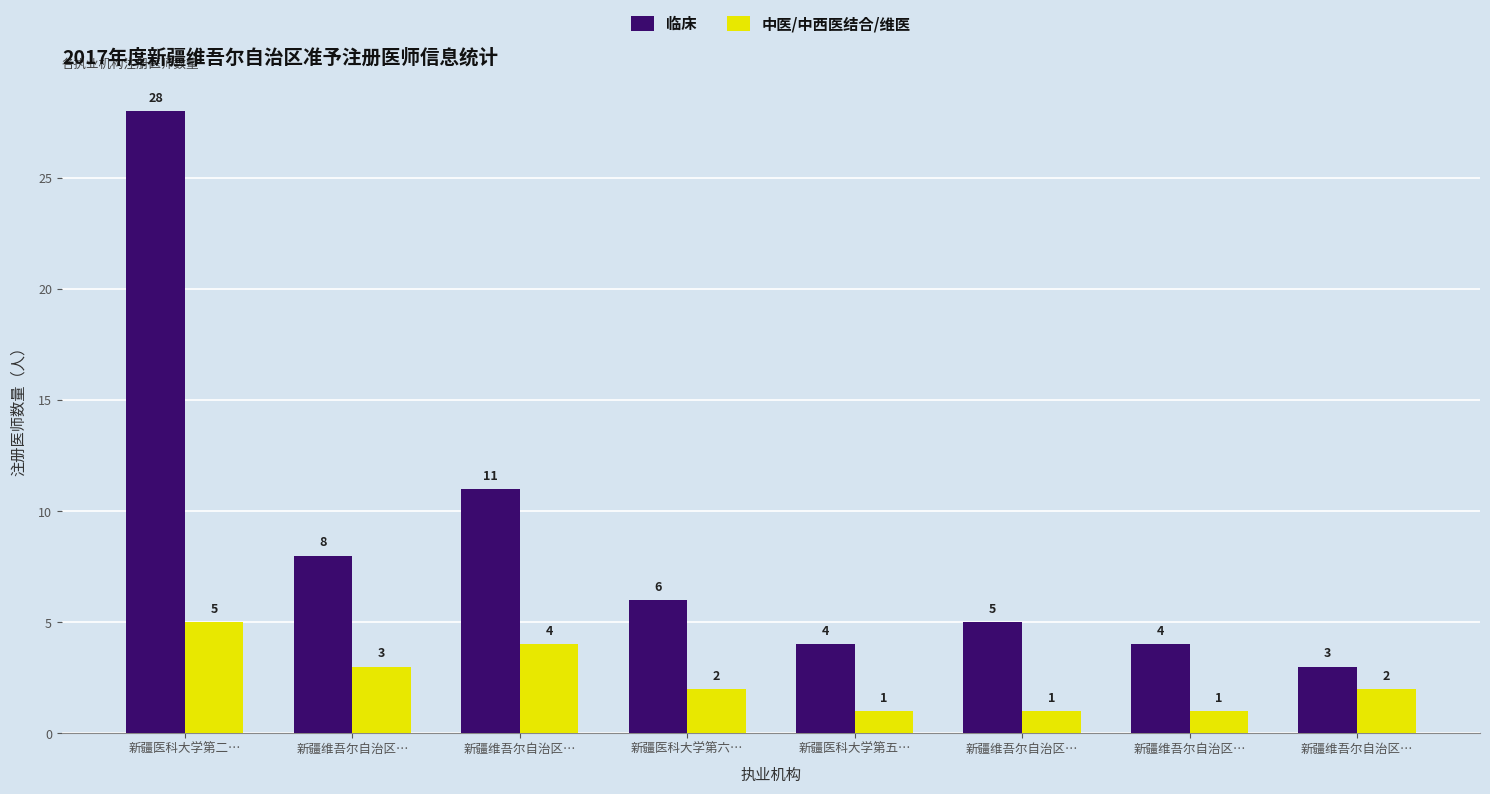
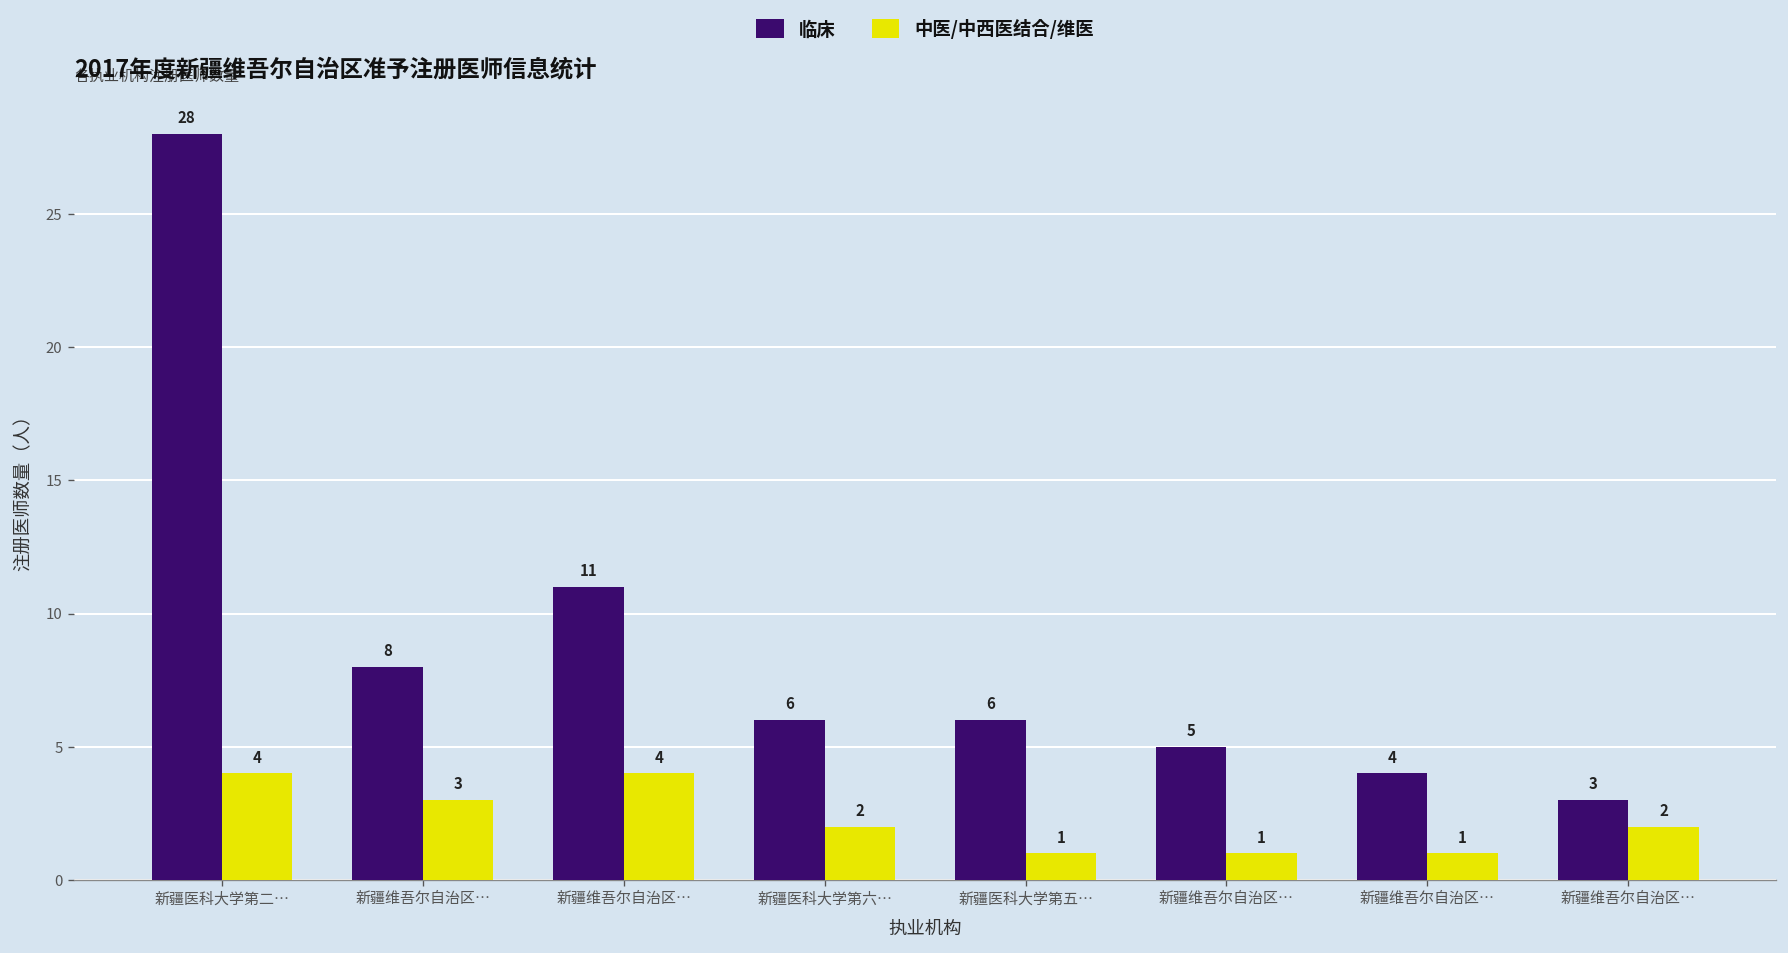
中医/中西医结合/维医, 新疆医科大学第二…: 5 -> 4
临床, 新疆医科大学第五…: 4 -> 6
